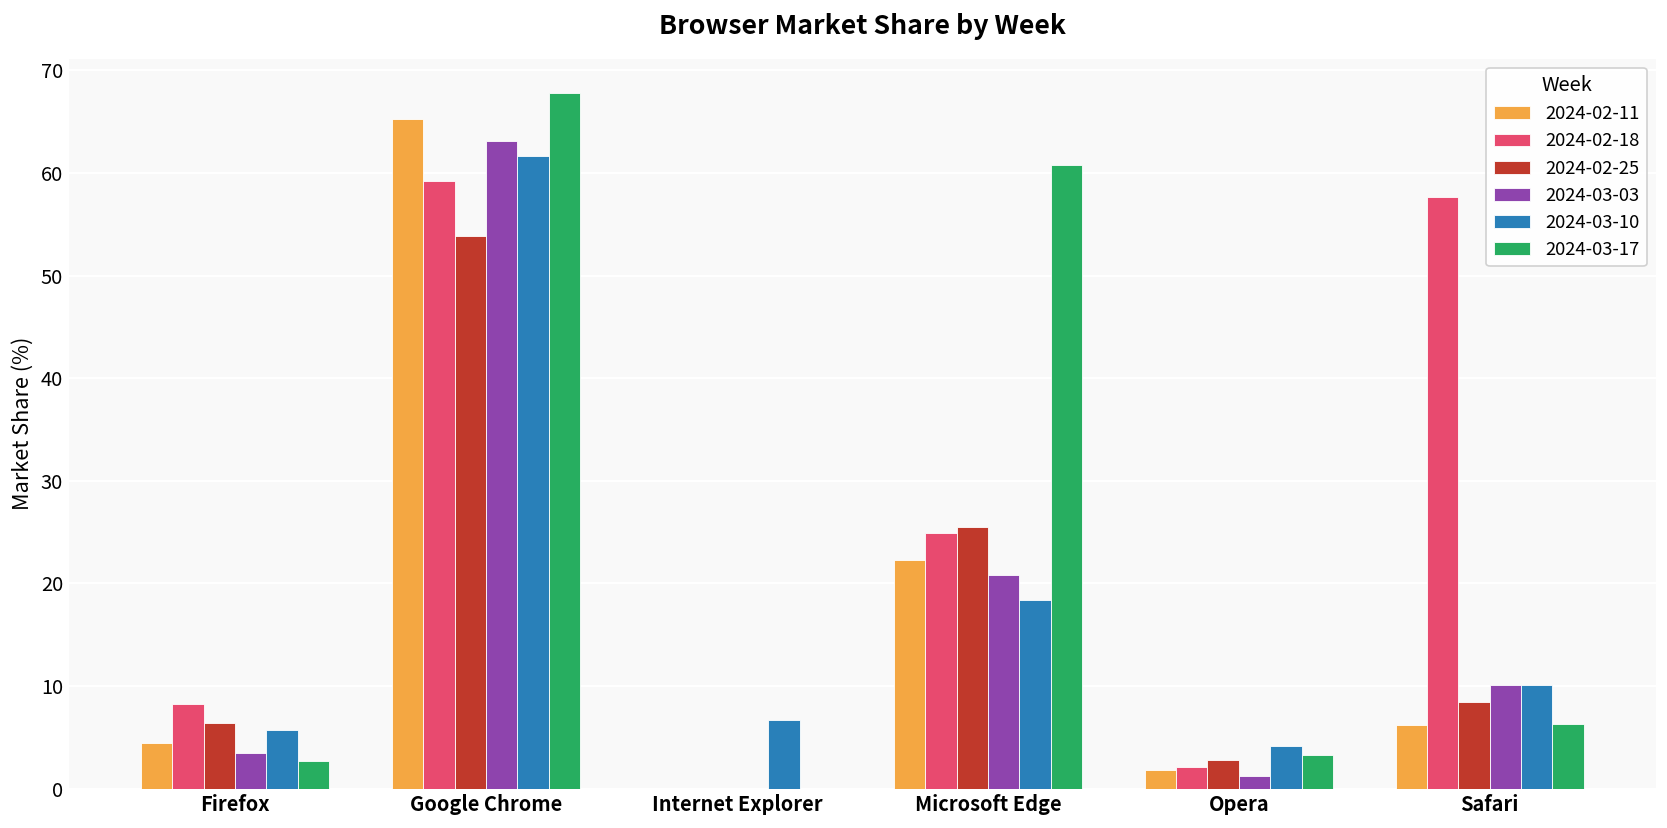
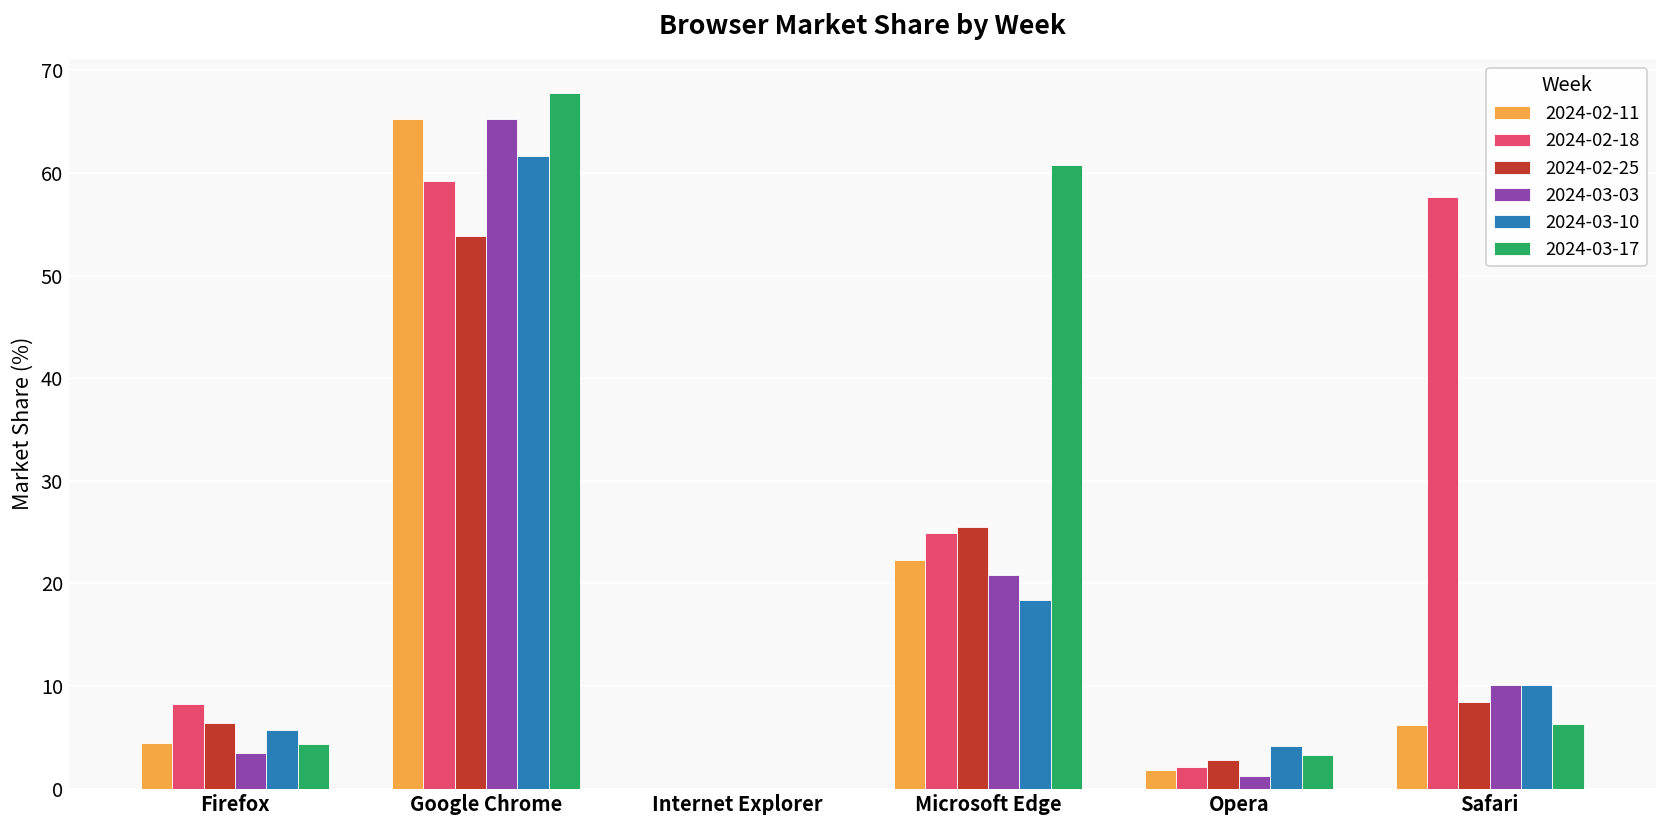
2024-03-17, Firefox: 3 -> 4
2024-03-03, Google Chrome: 63 -> 65
2024-03-10, Internet Explorer: 7 -> 0
